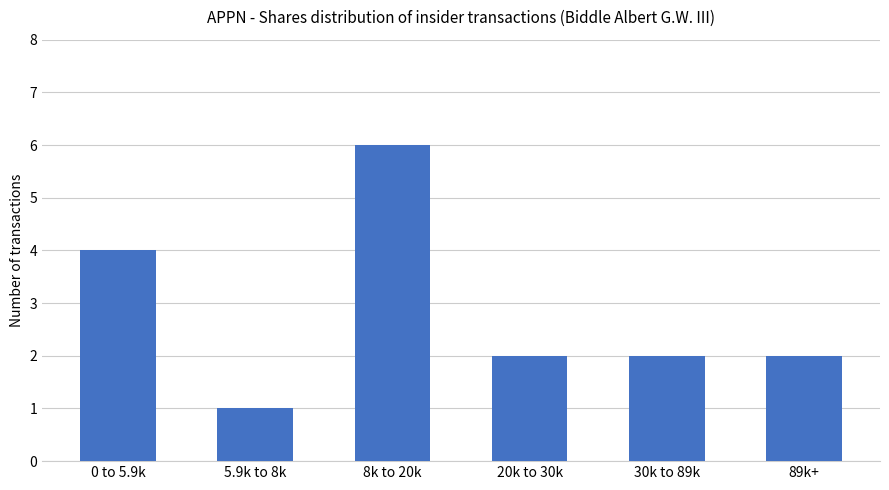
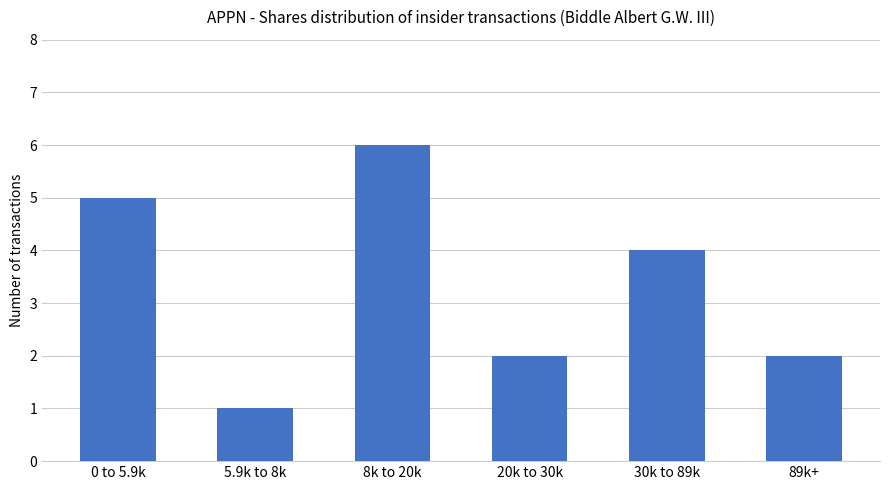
0 to 5.9k: 4 -> 5
30k to 89k: 2 -> 4
